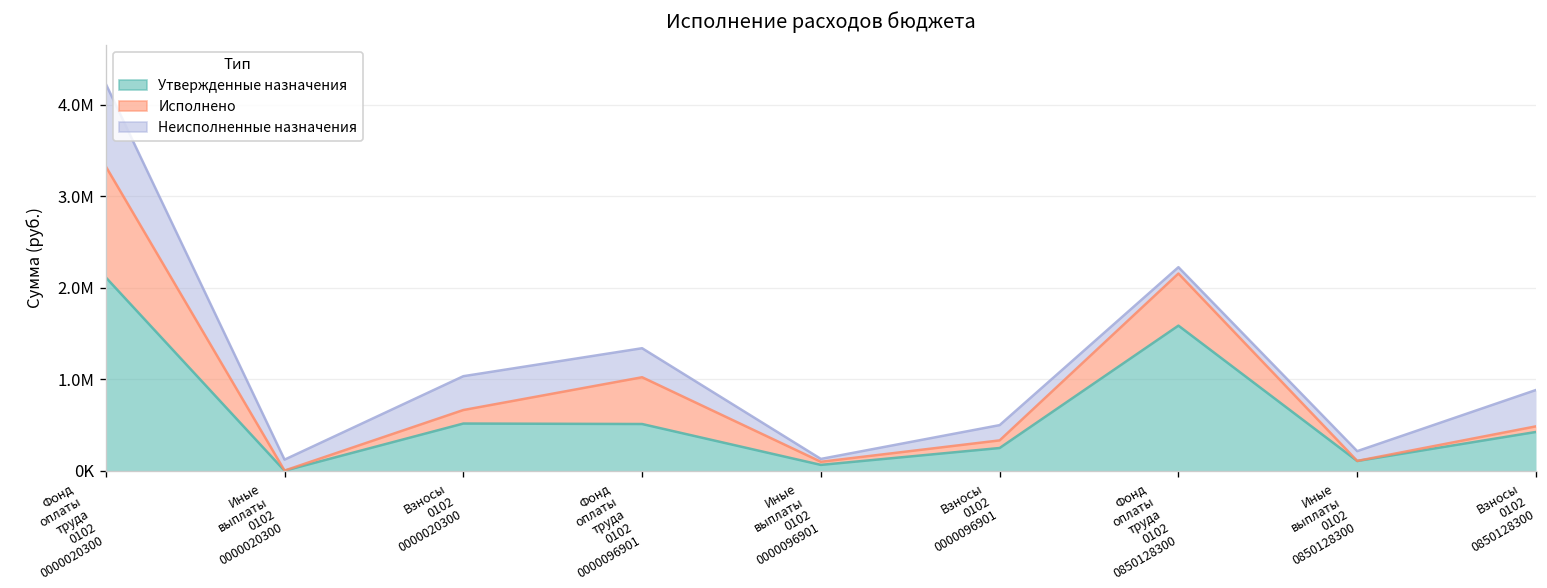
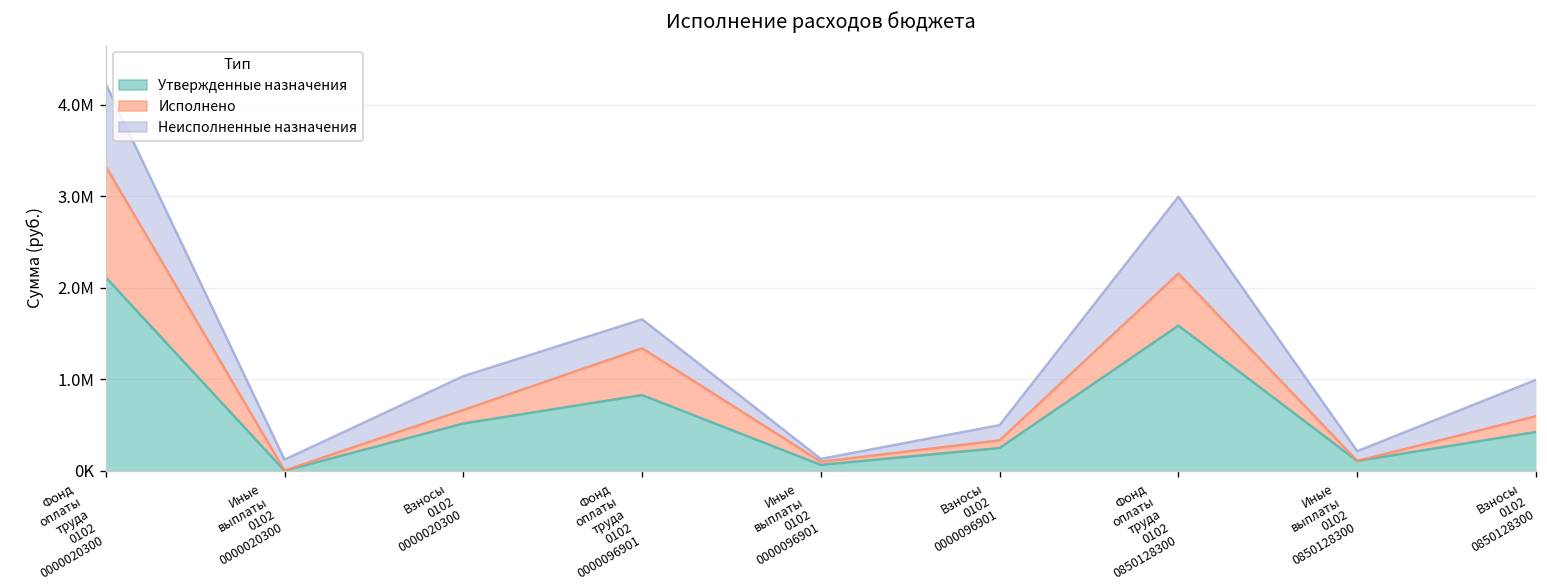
Утвержденные назначения, Фонд оплаты труда 0102 0000096901: 500000 -> 800000
Неисполненные назначения, Фонд оплаты труда 0102 0850128300: 100000 -> 800000
Исполнено, Взносы 0102 0850128300: 100000 -> 200000
